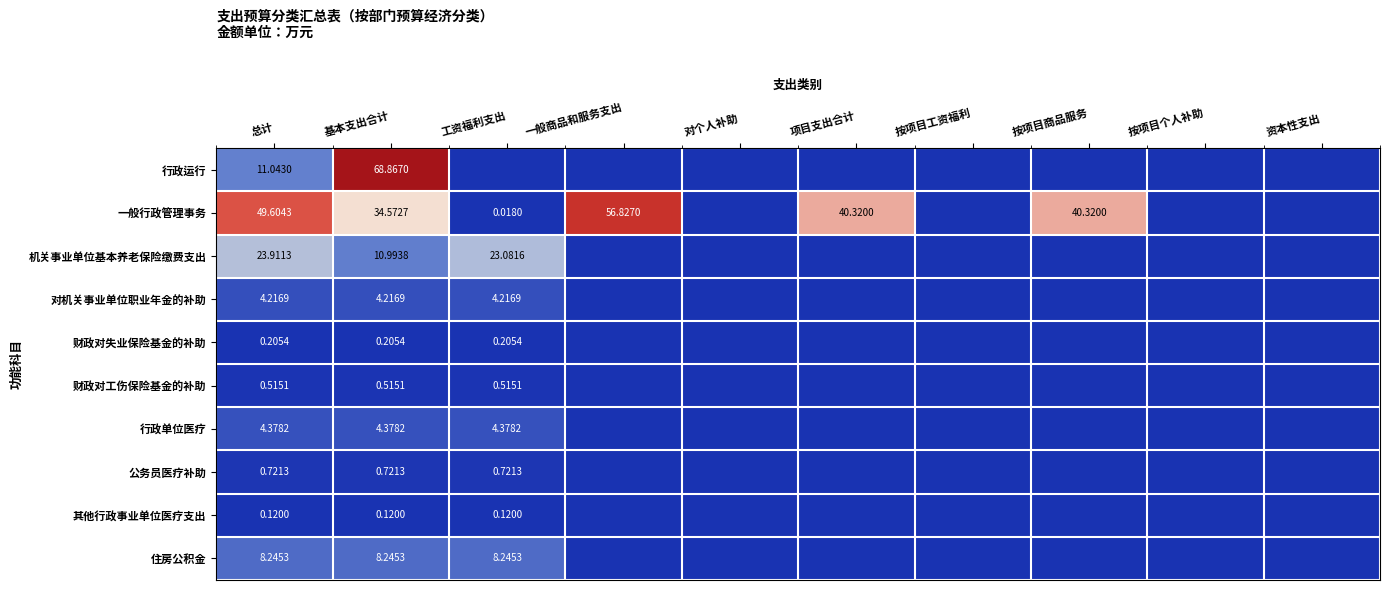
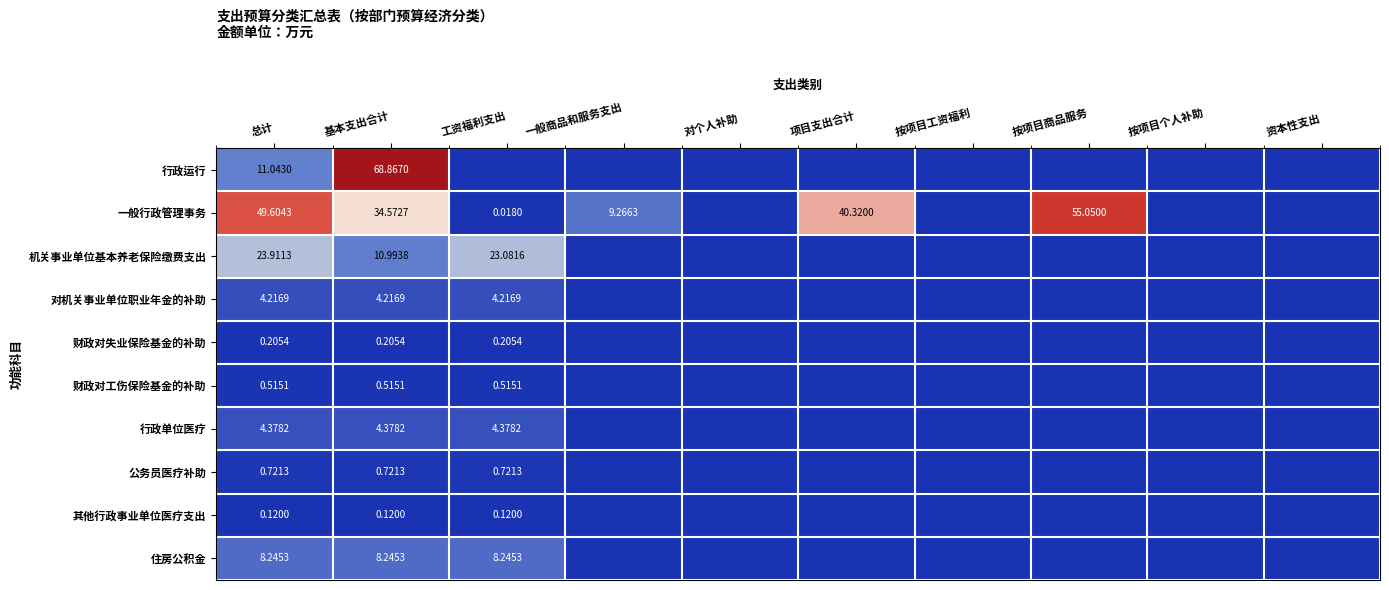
一般行政管理事务, 一般商品和服务支出: 56.8270 -> 9.2663
一般行政管理事务, 按项目商品服务: 40.3200 -> 55.0500
